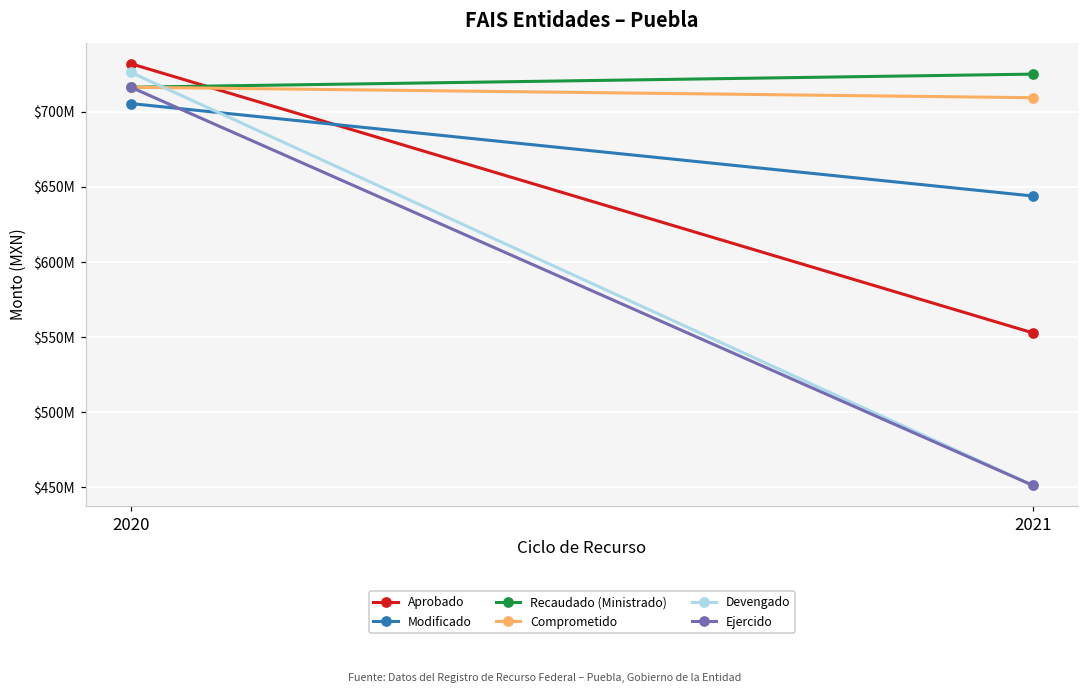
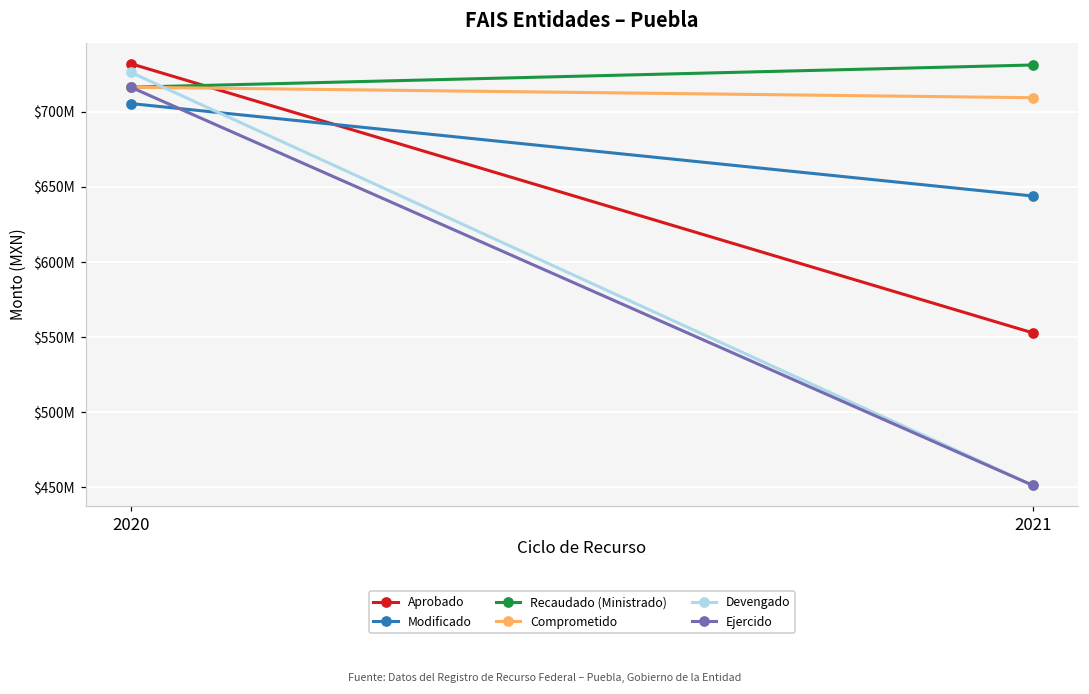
Recaudado (Ministrado), 2021: $725000000 -> $731000000
